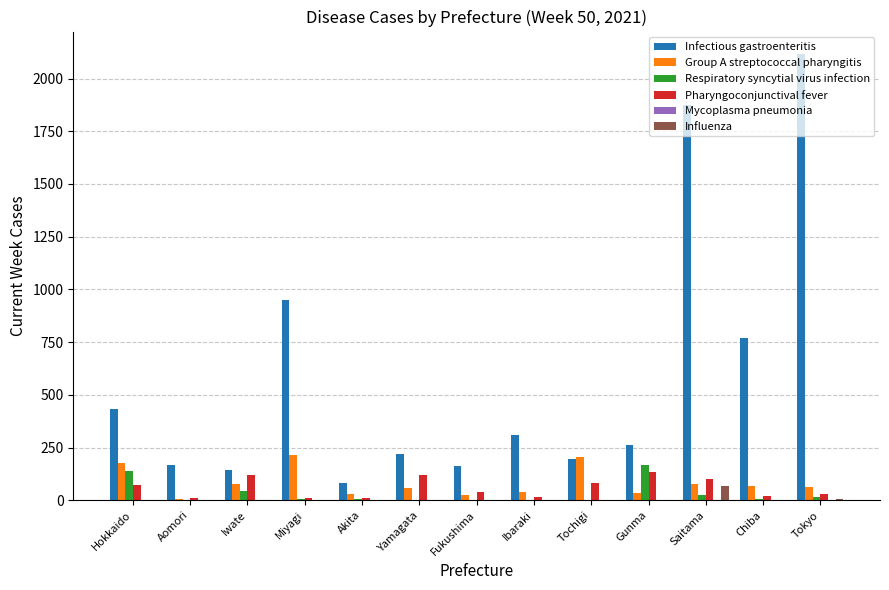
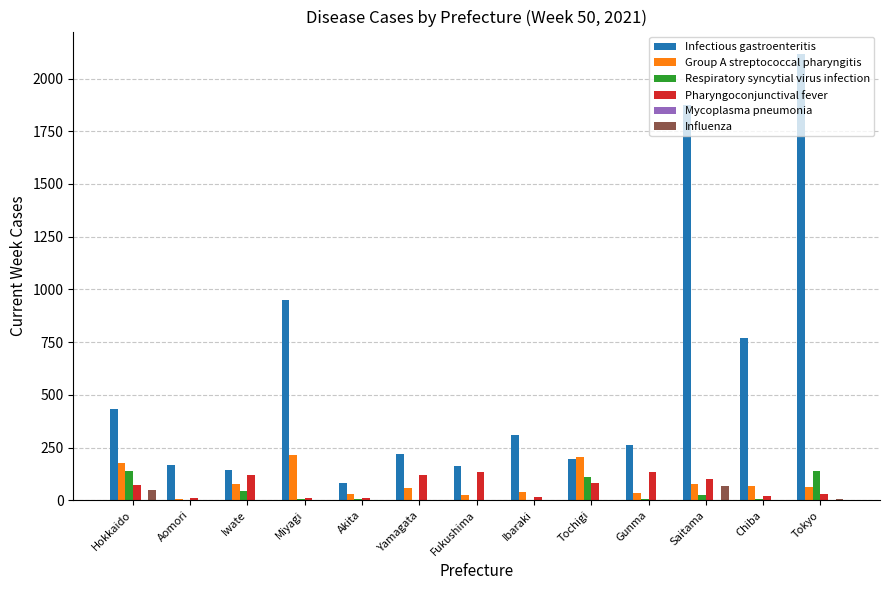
Influenza, Hokkaido: 0 -> 50
Pharyngoconjunctival fever, Fukushima: 40 -> 140
Respiratory syncytial virus infection, Tochigi: 0 -> 110
Respiratory syncytial virus infection, Gunma: 170 -> 0
Respiratory syncytial virus infection, Tokyo: 10 -> 140
